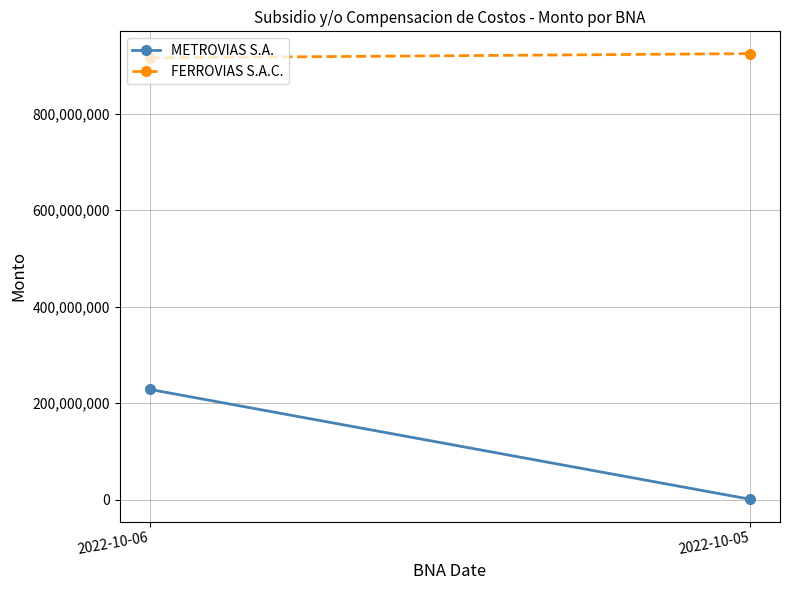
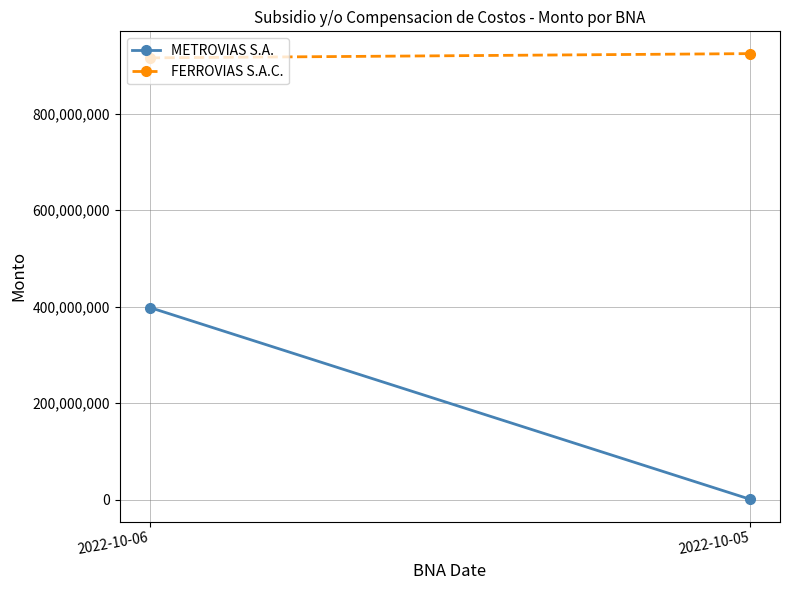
METROVIAS S.A., 2022-10-06: 230,000,000 -> 400,000,000
